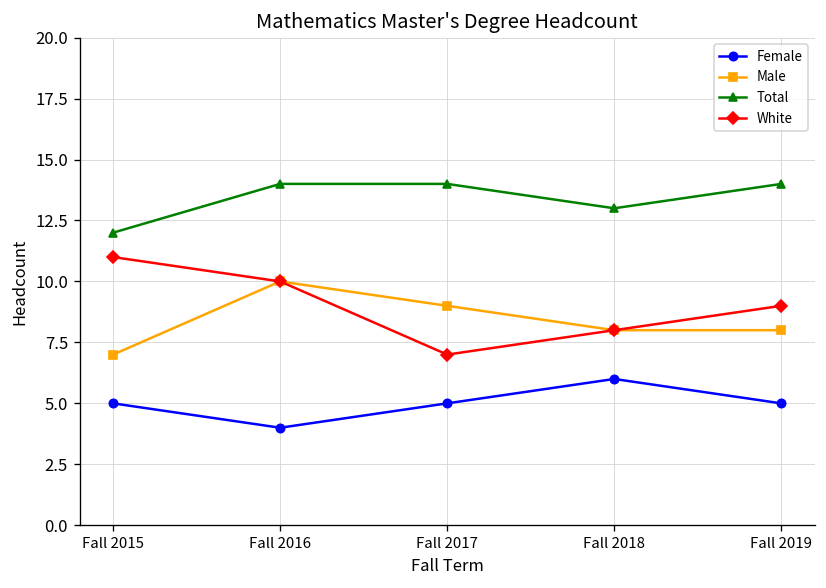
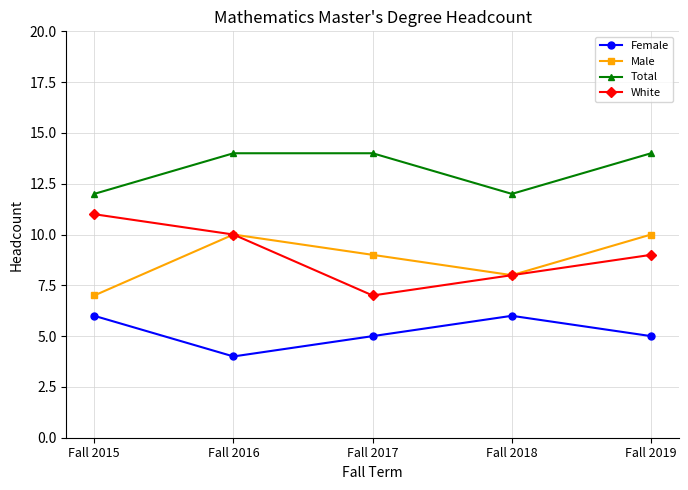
Female, Fall 2015: 5 -> 6
Total, Fall 2018: 13 -> 12
Male, Fall 2019: 8 -> 10
